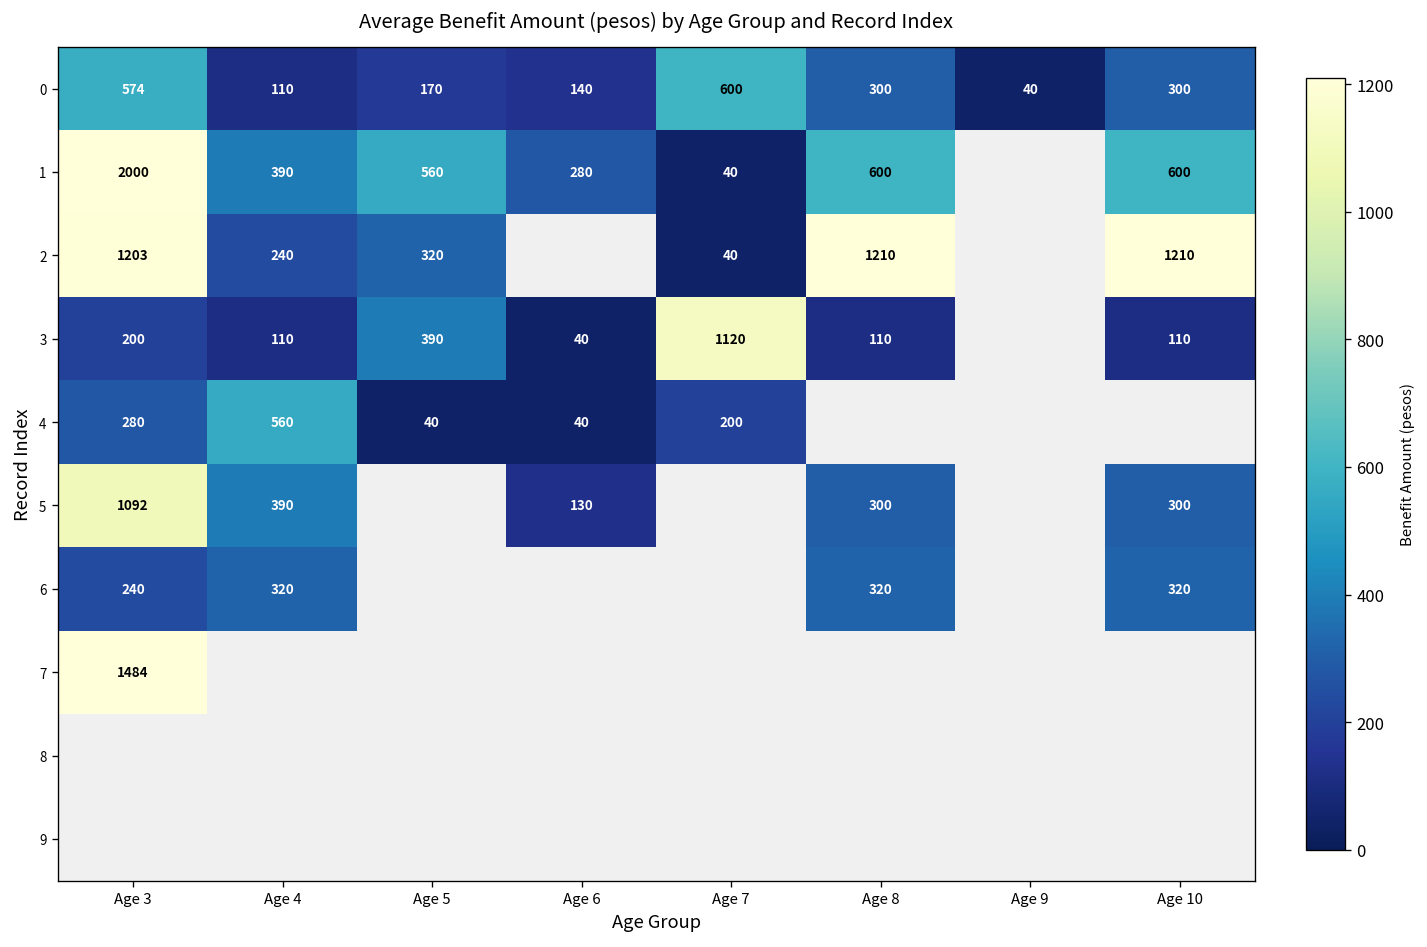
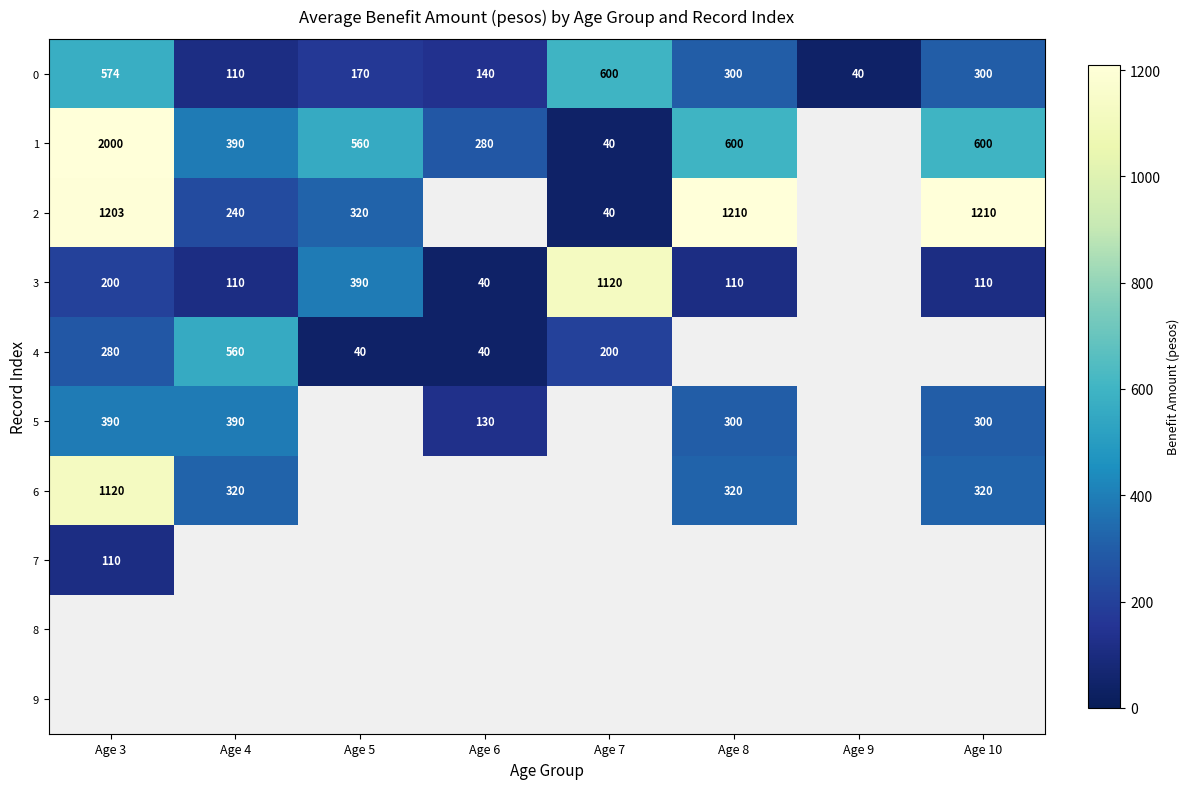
5, Age 3: 1092 -> 390
6, Age 3: 240 -> 1120
7, Age 3: 1484 -> 110
